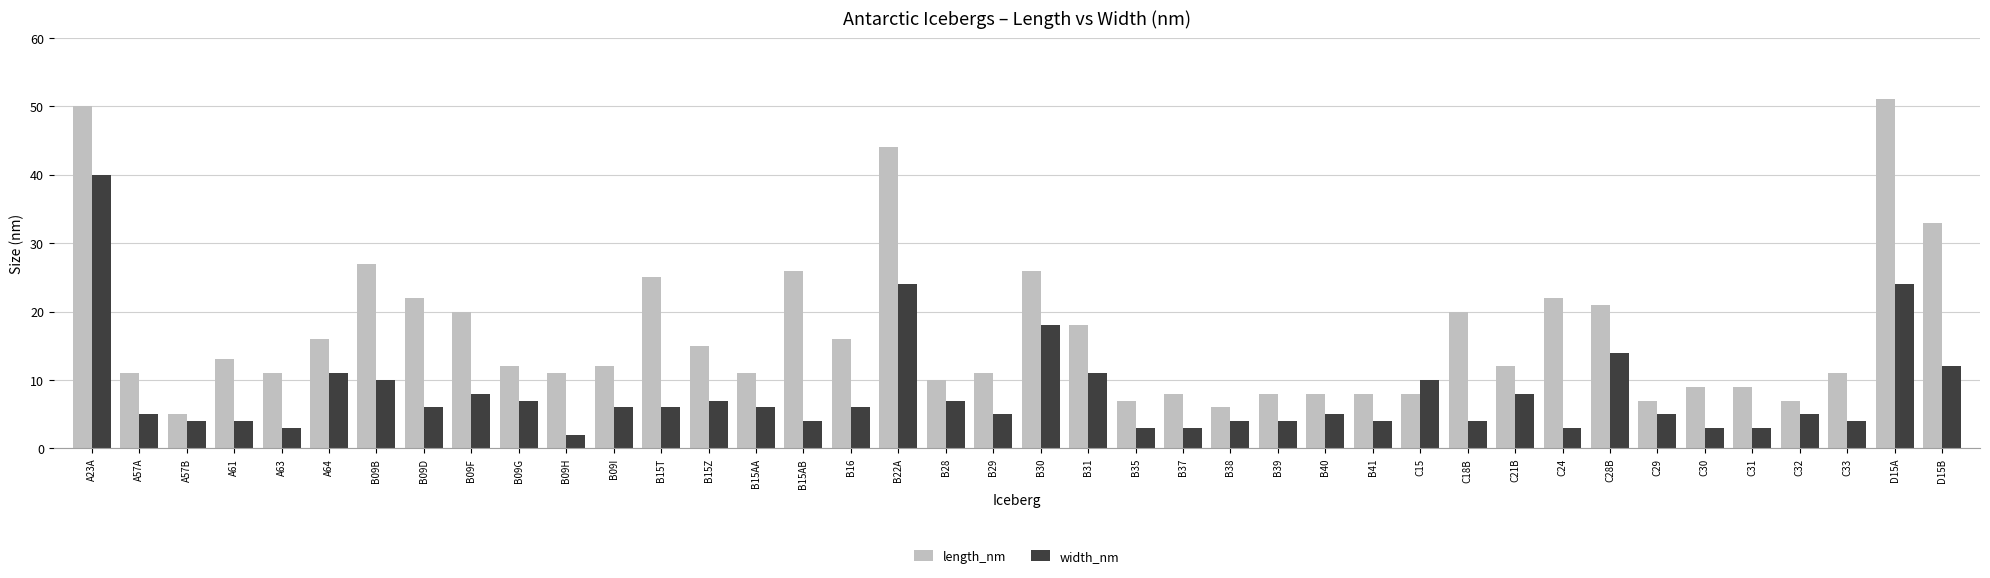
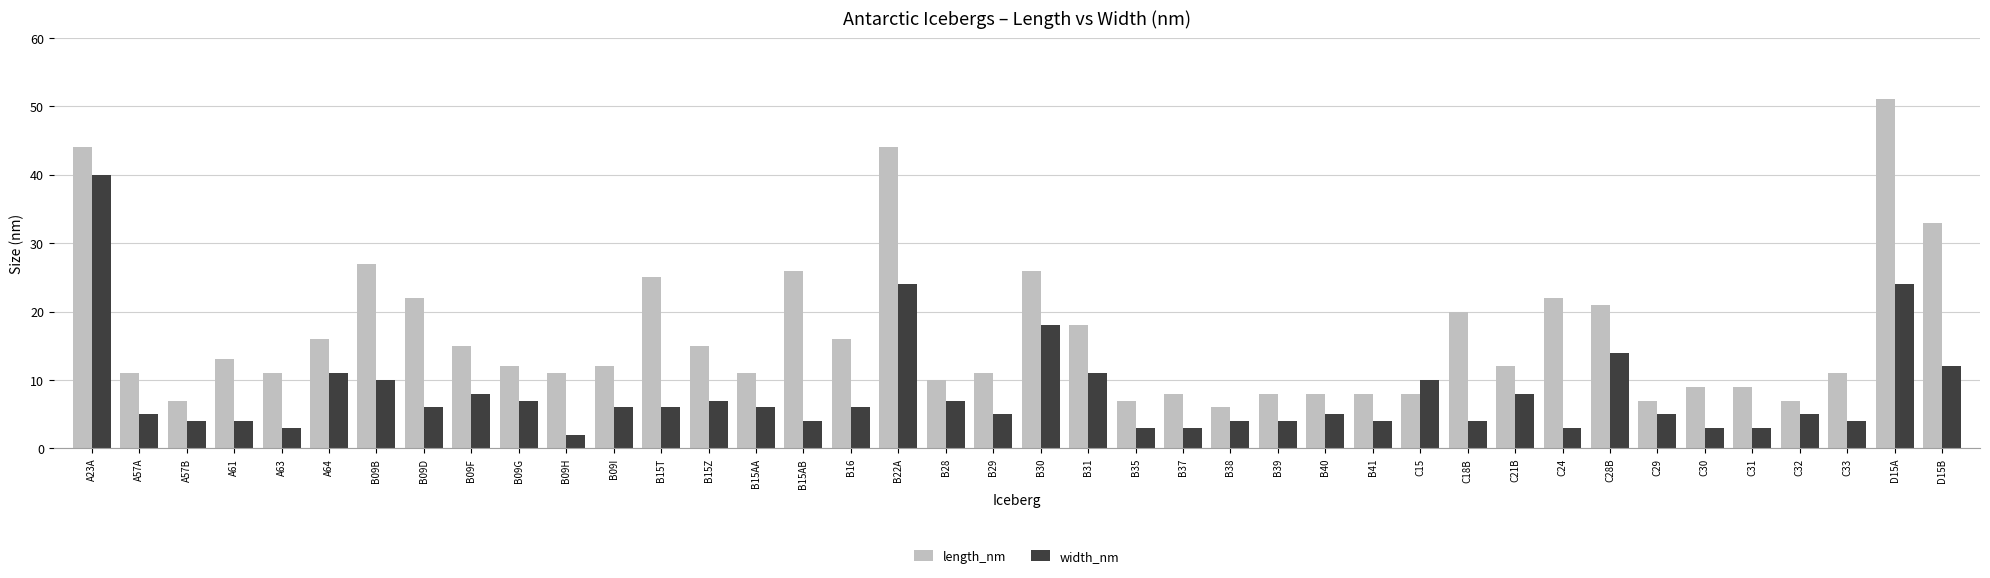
length_nm, A23A: 50 -> 44
length_nm, A57B: 5 -> 7
length_nm, B09F: 20 -> 15
